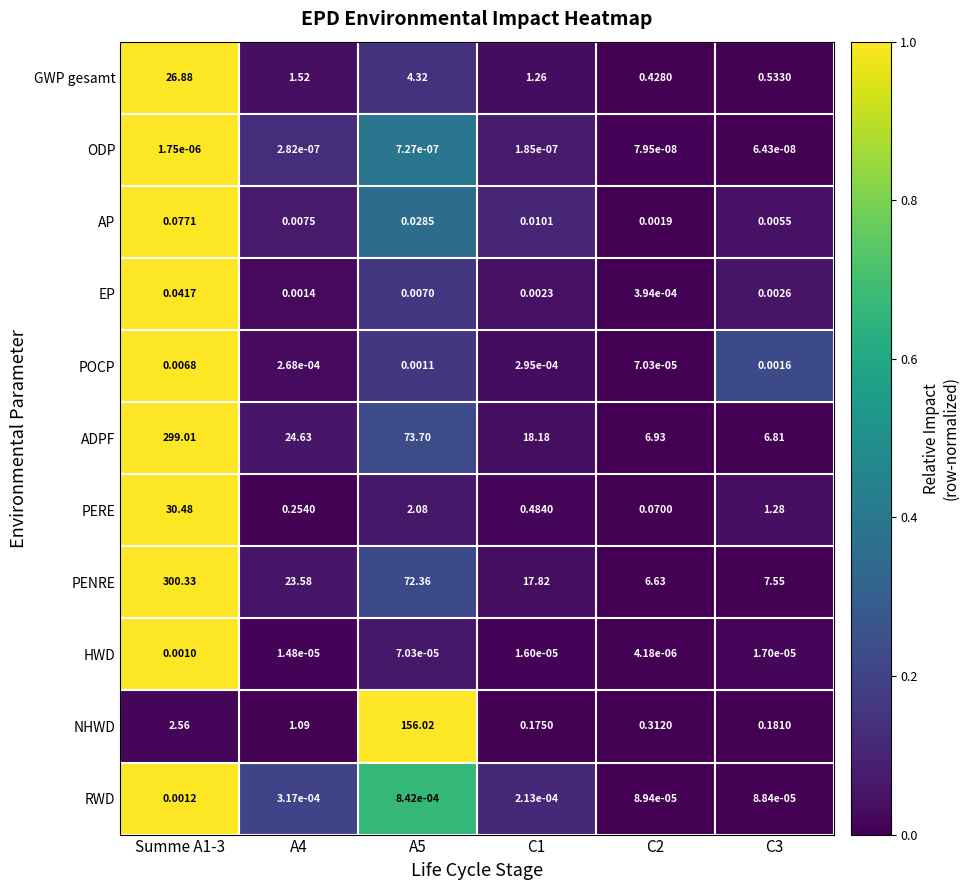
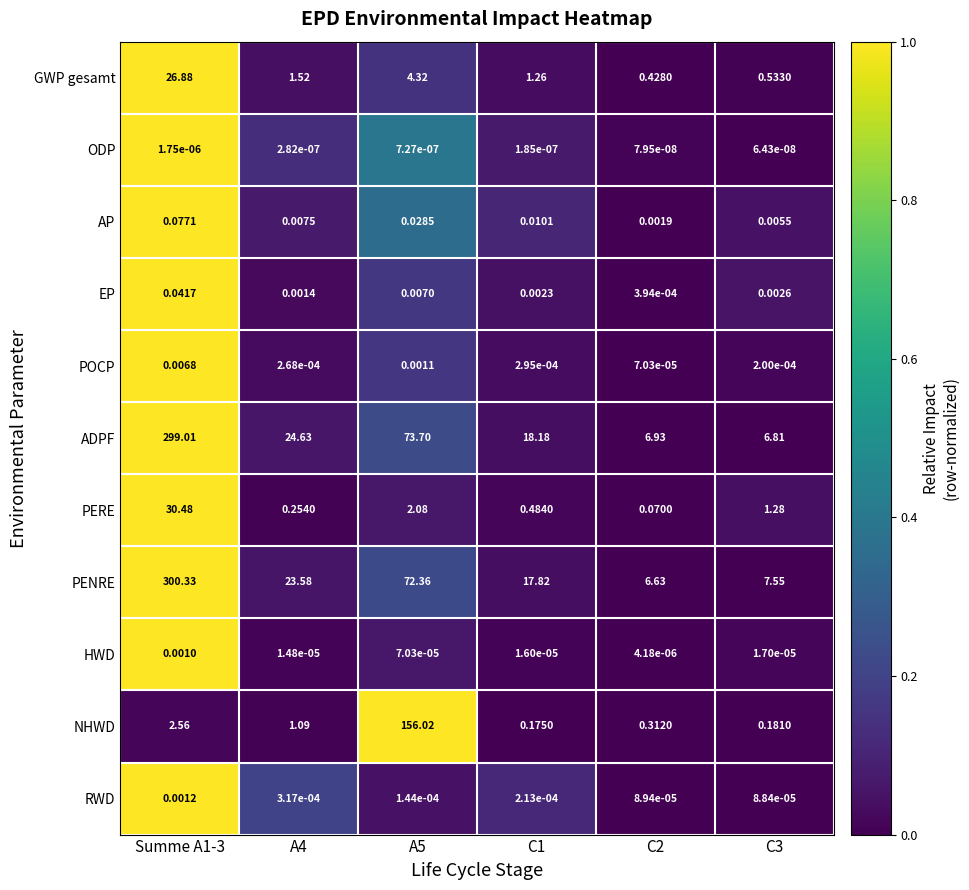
POCP, C3: 0.0016 -> 2.00e-04
RWD, A5: 8.42e-04 -> 1.44e-04
